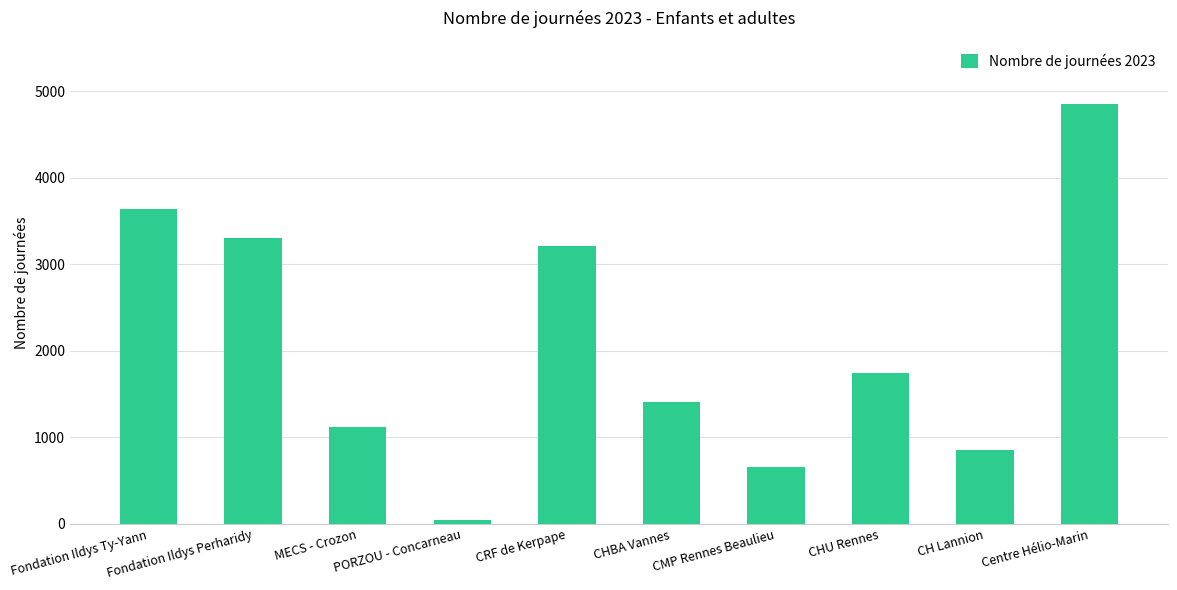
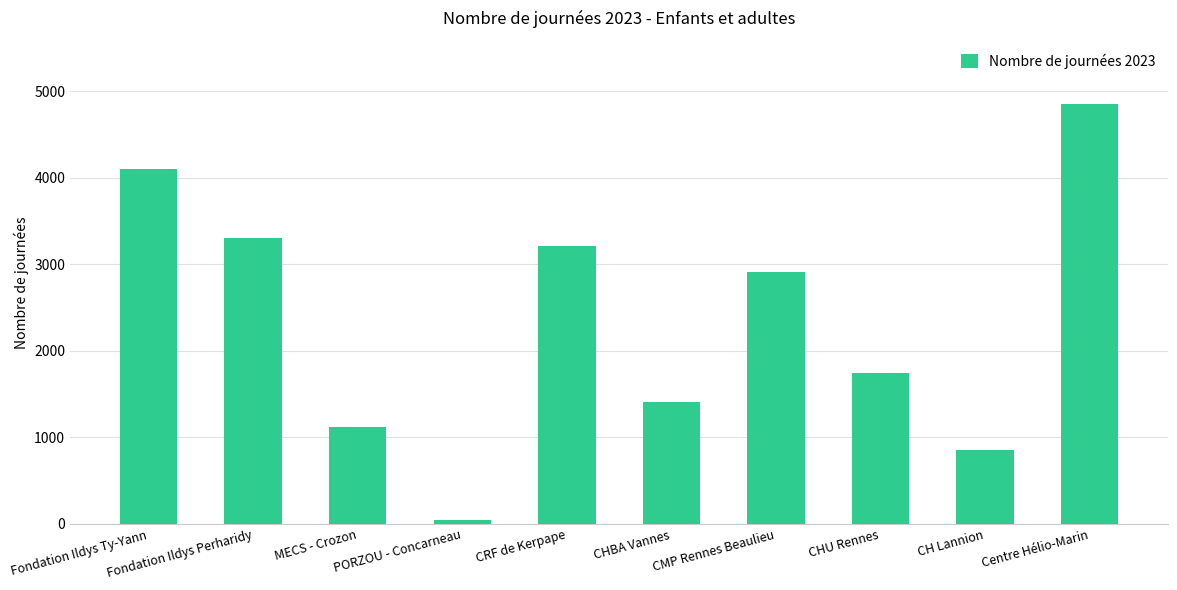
Fondation Ildys Ty-Yann: 3600 -> 4100
CMP Rennes Beaulieu: 700 -> 2900
